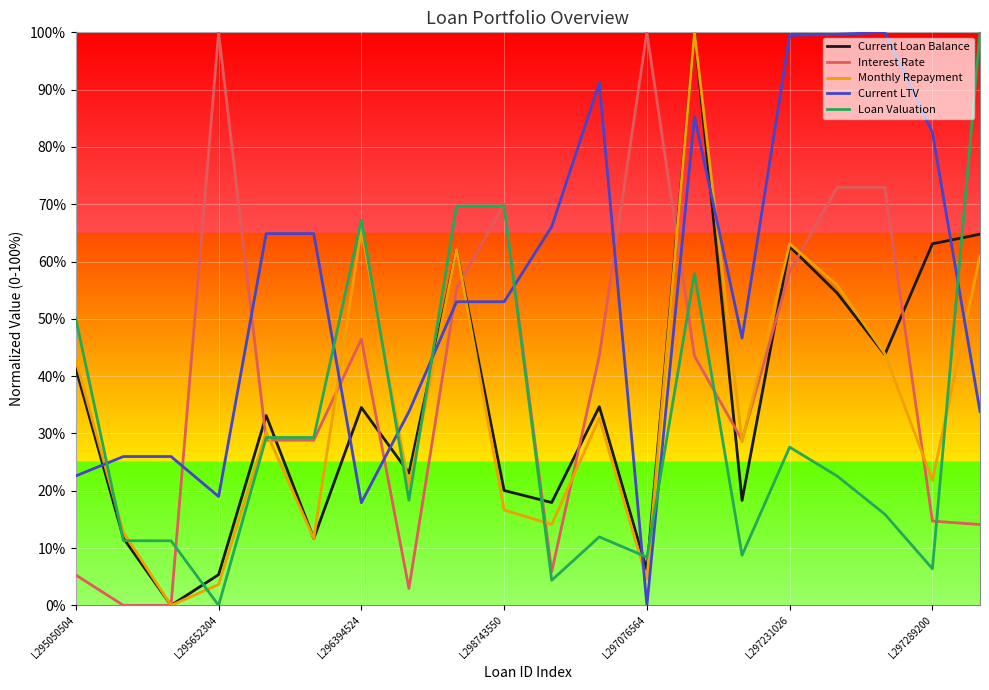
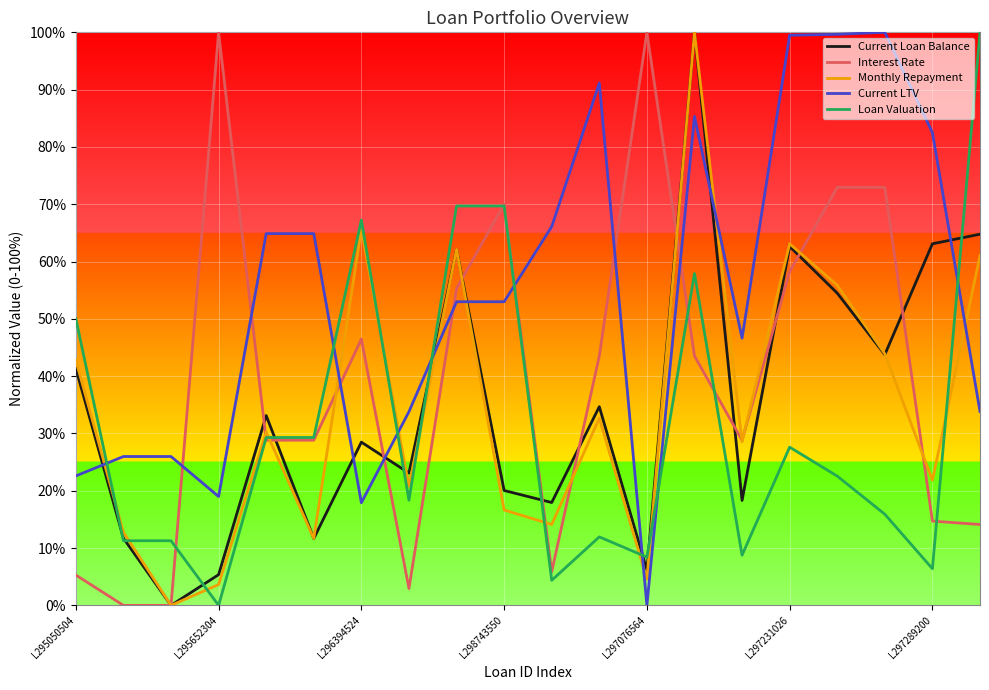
Current Loan Balance, L296394524: 35% -> 28%
